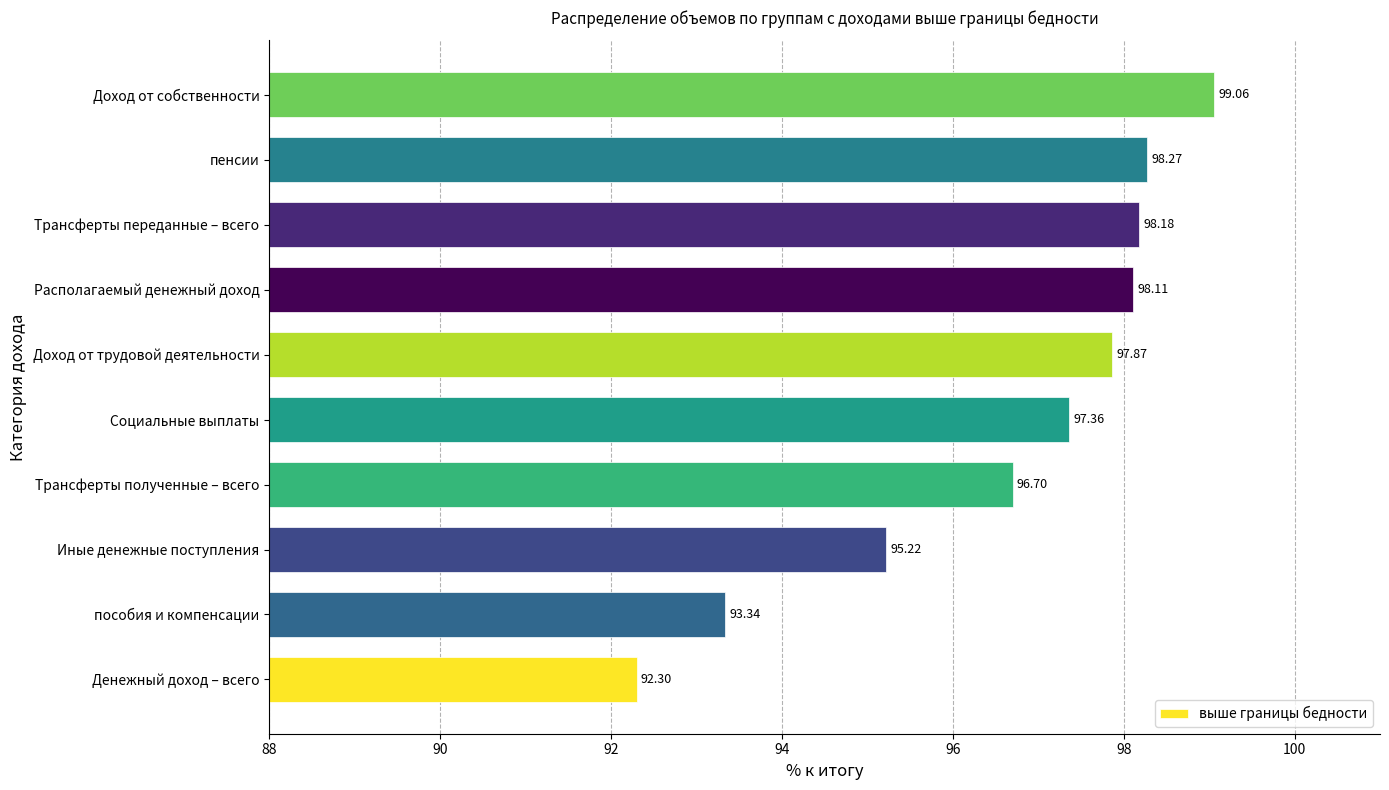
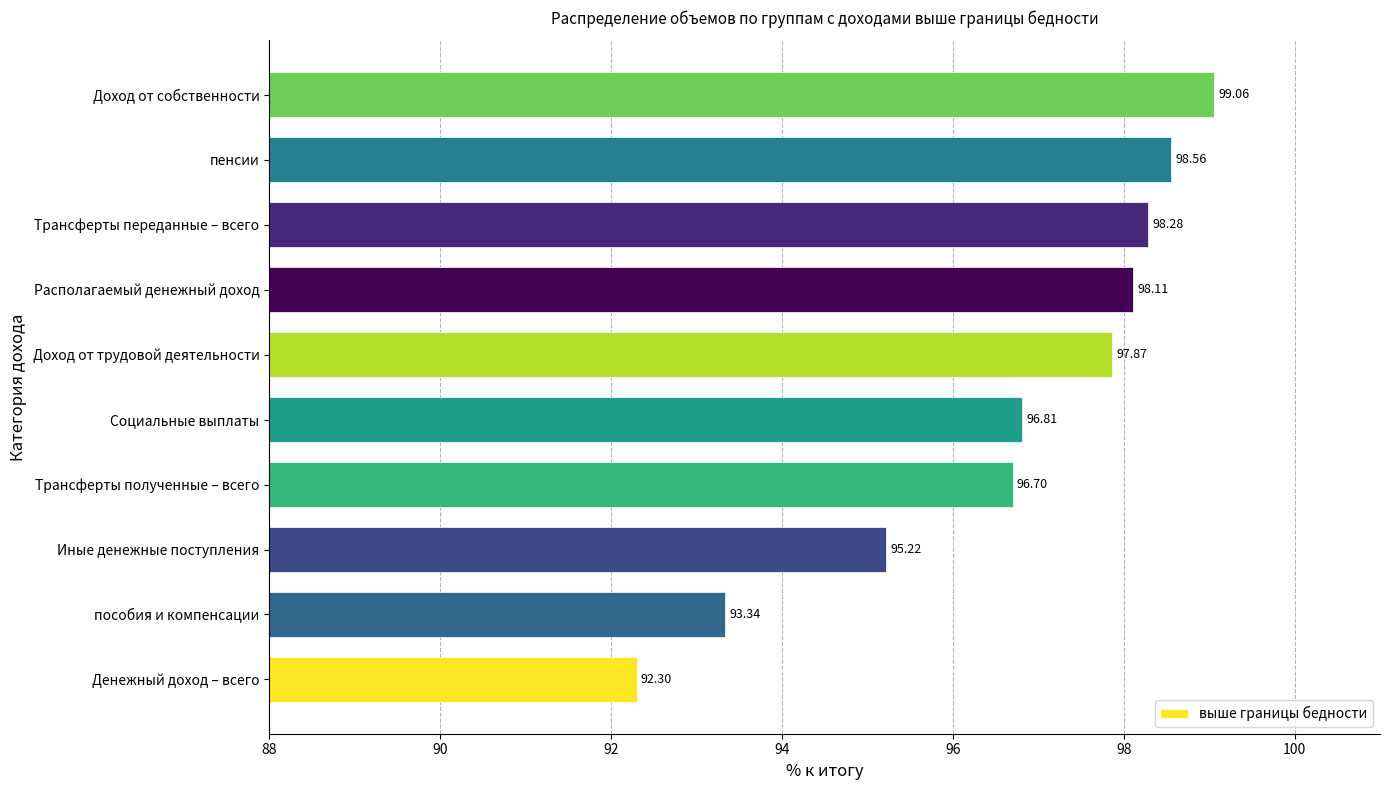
пенсии: 98.27 -> 98.56
Трансферты переданные – всего: 98.18 -> 98.28
Социальные выплаты: 97.36 -> 96.81
